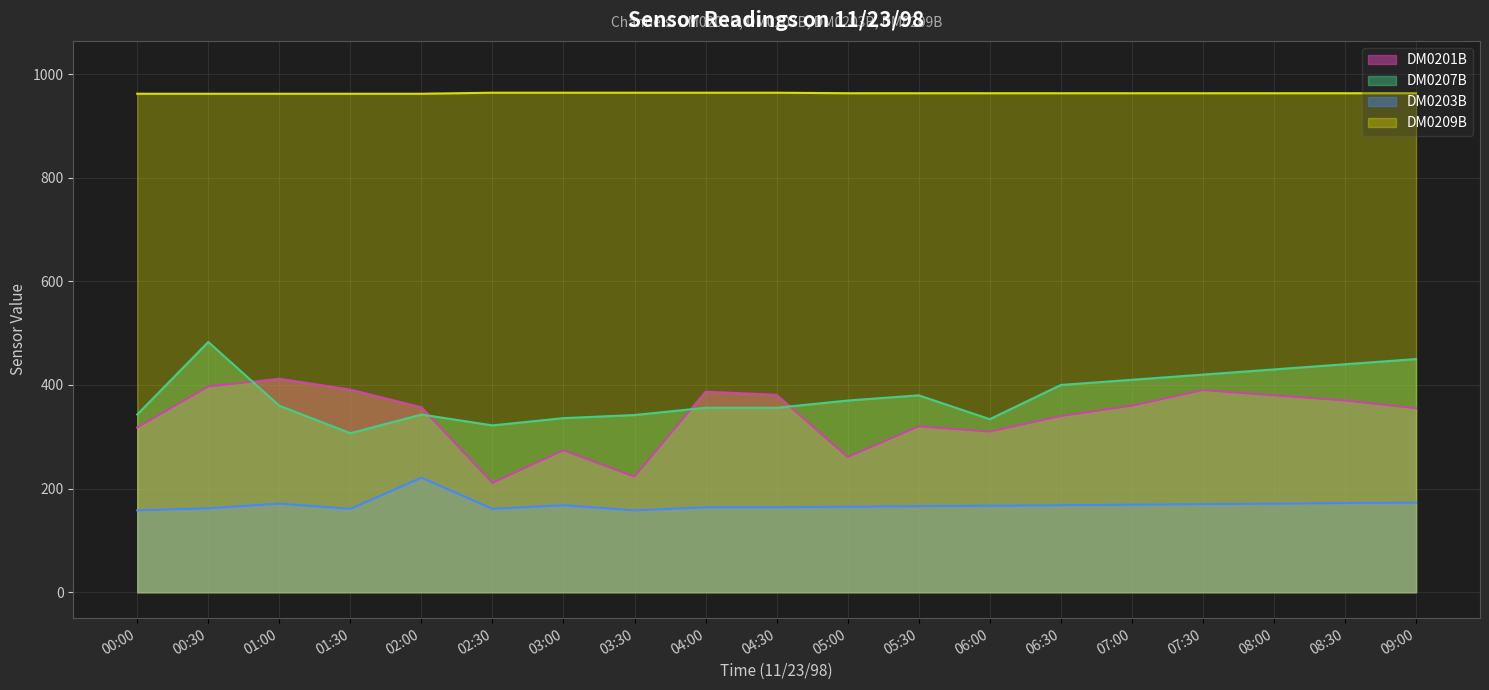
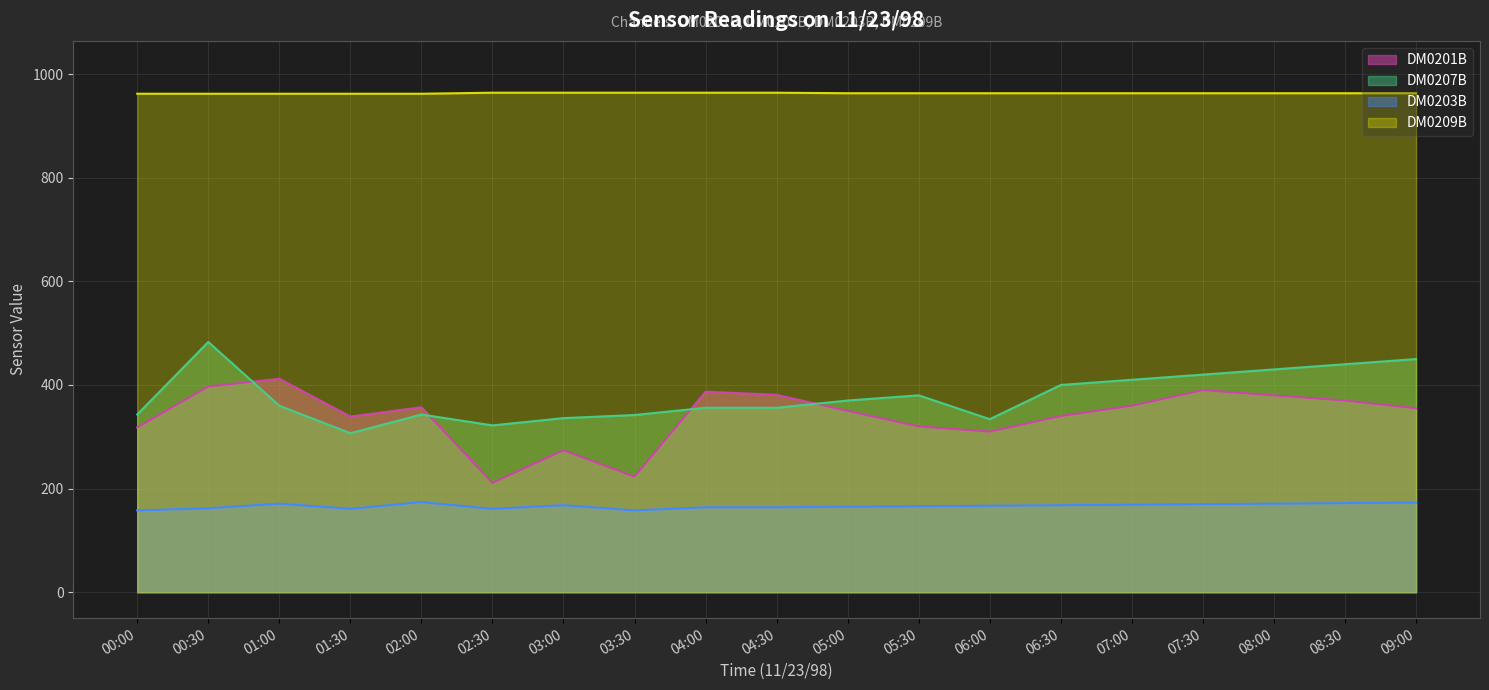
DM0201B, 01:30: 390 -> 340
DM0203B, 02:00: 220 -> 170
DM0201B, 05:00: 260 -> 350
